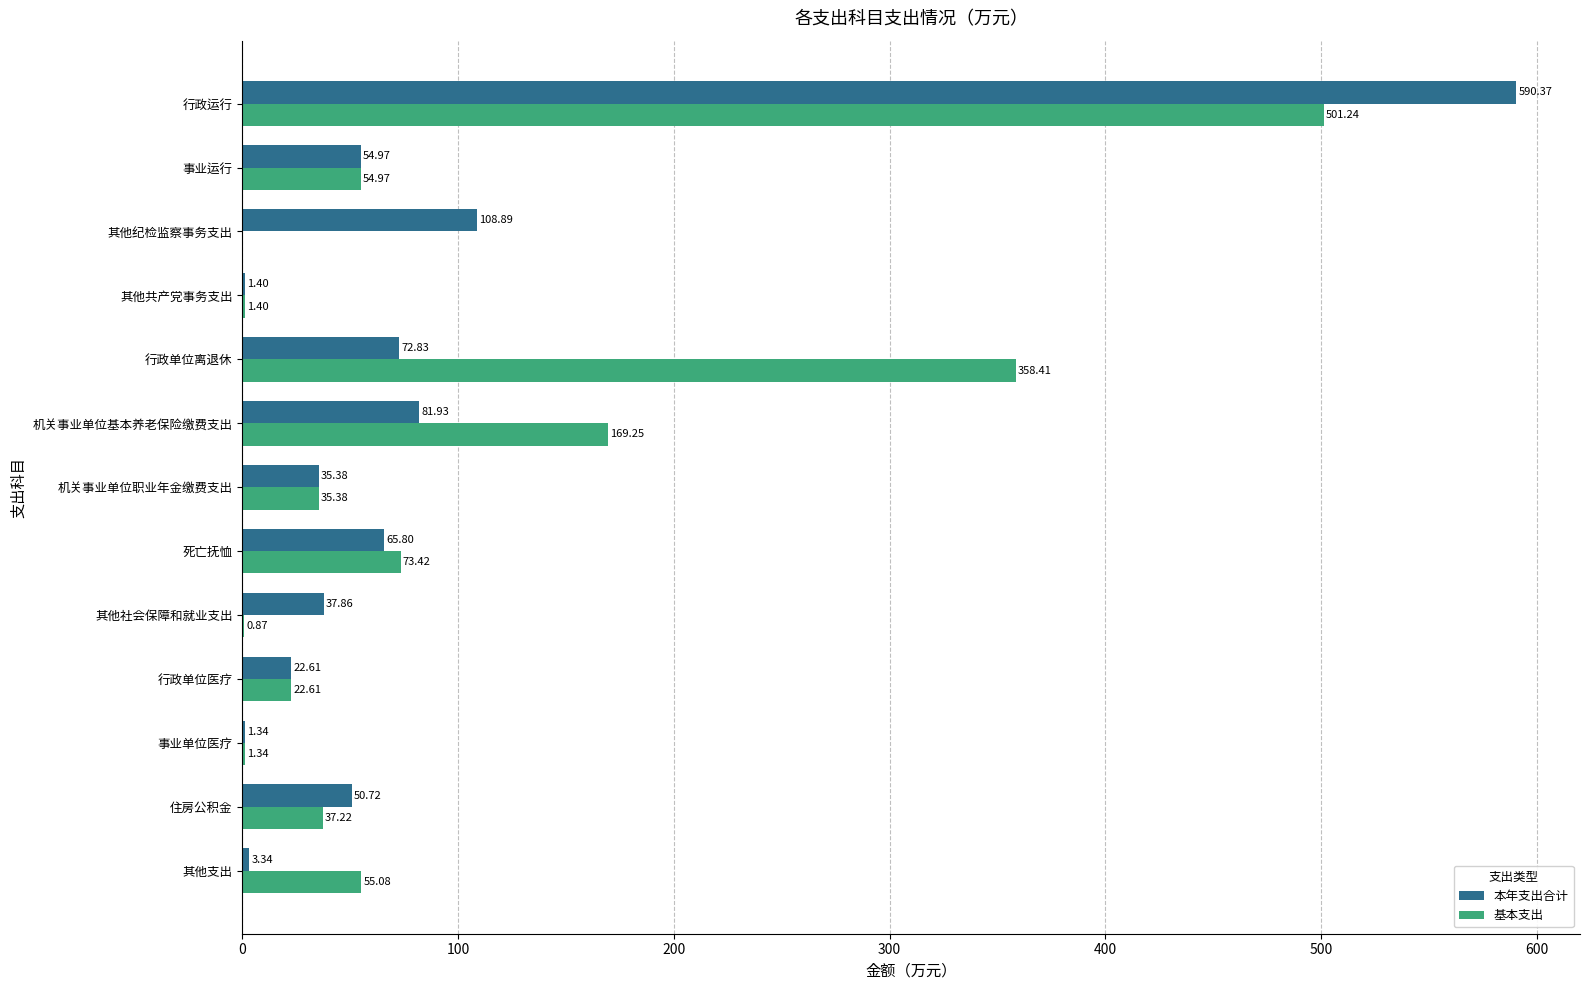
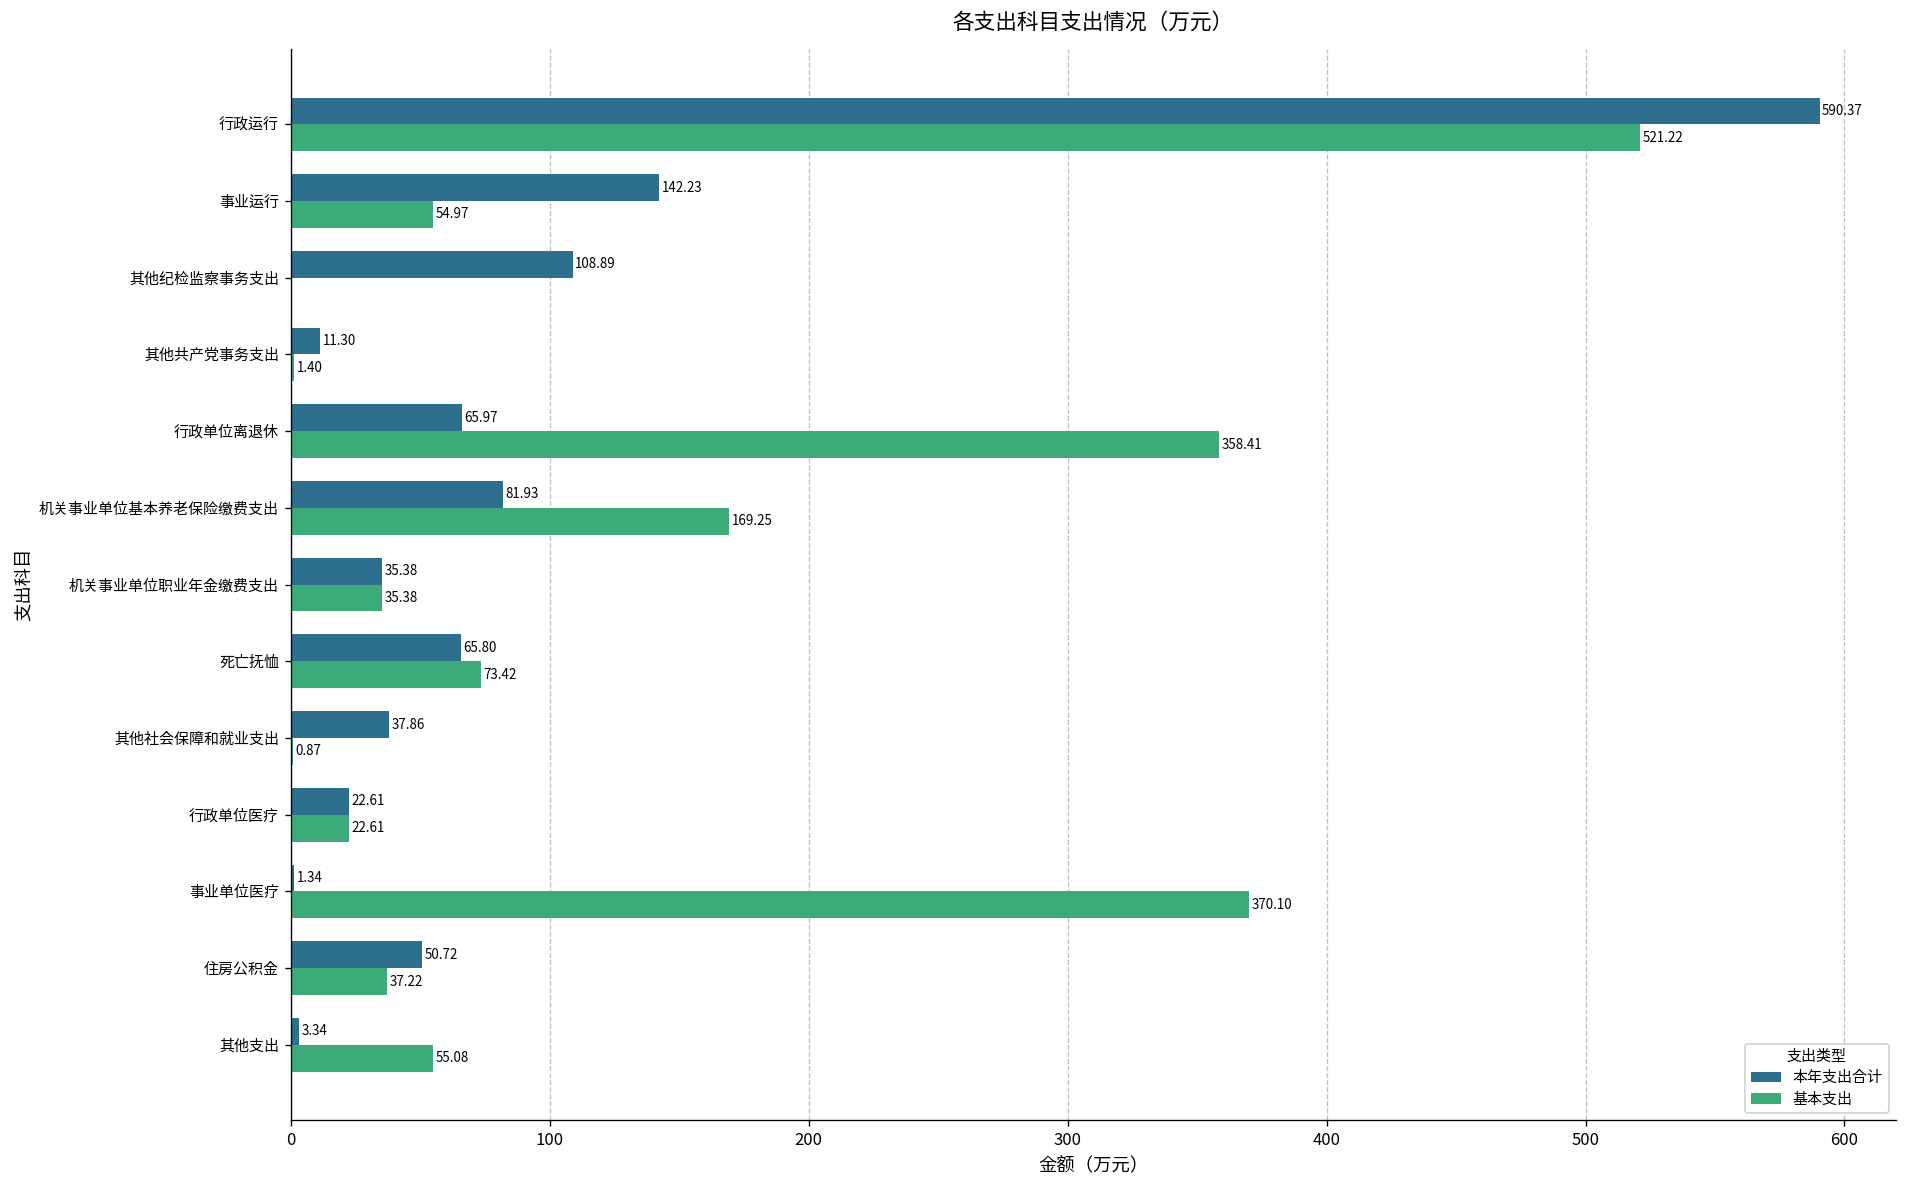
基本支出, 行政运行: 501.24 -> 521.22
本年支出合计, 事业运行: 54.97 -> 142.23
本年支出合计, 其他共产党事务支出: 1.40 -> 11.30
本年支出合计, 行政单位离退休: 72.83 -> 65.97
基本支出, 事业单位医疗: 1.34 -> 370.10
